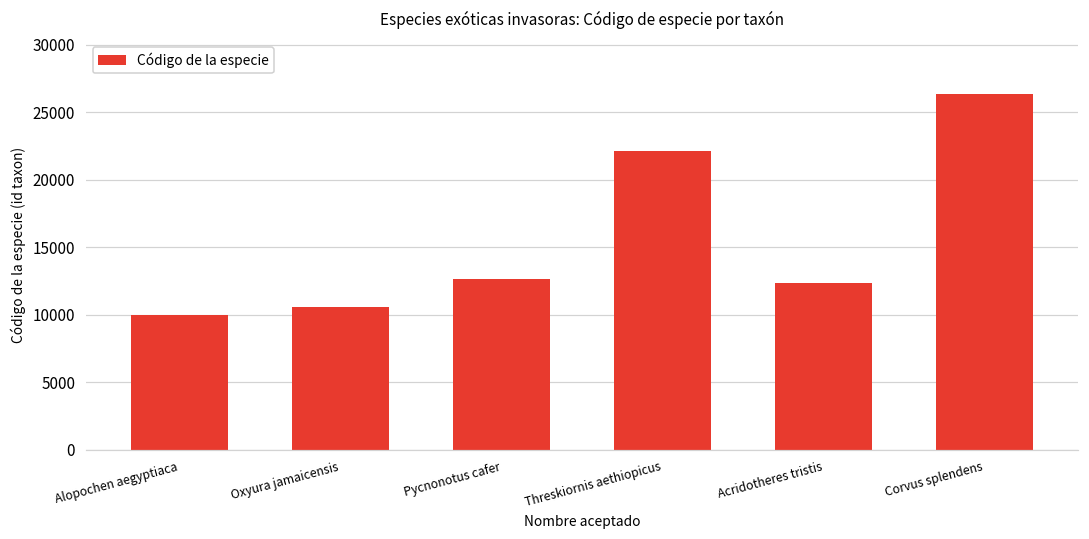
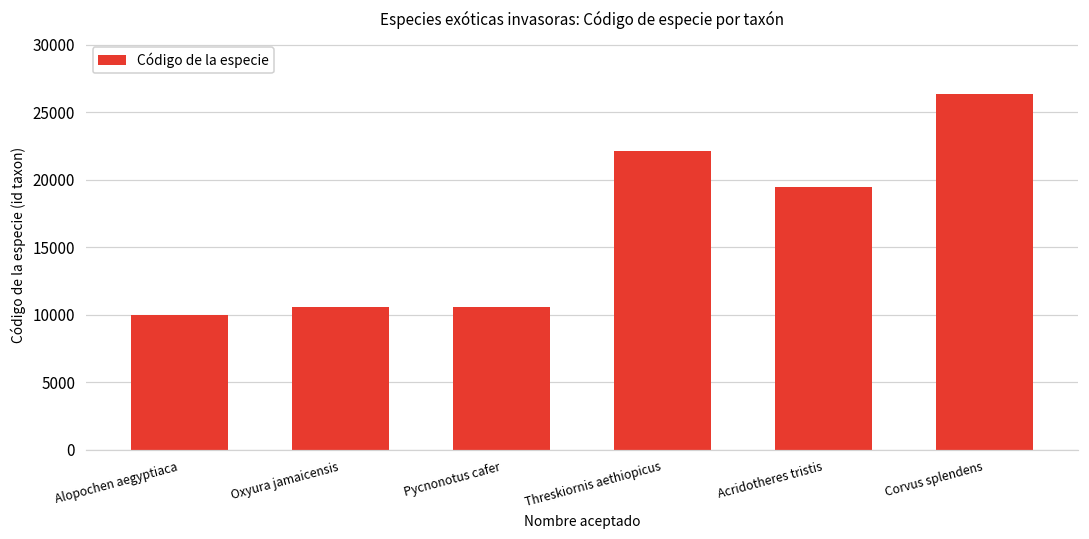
Pycnonotus cafer: 12600 -> 10600
Acridotheres tristis: 12300 -> 19500
